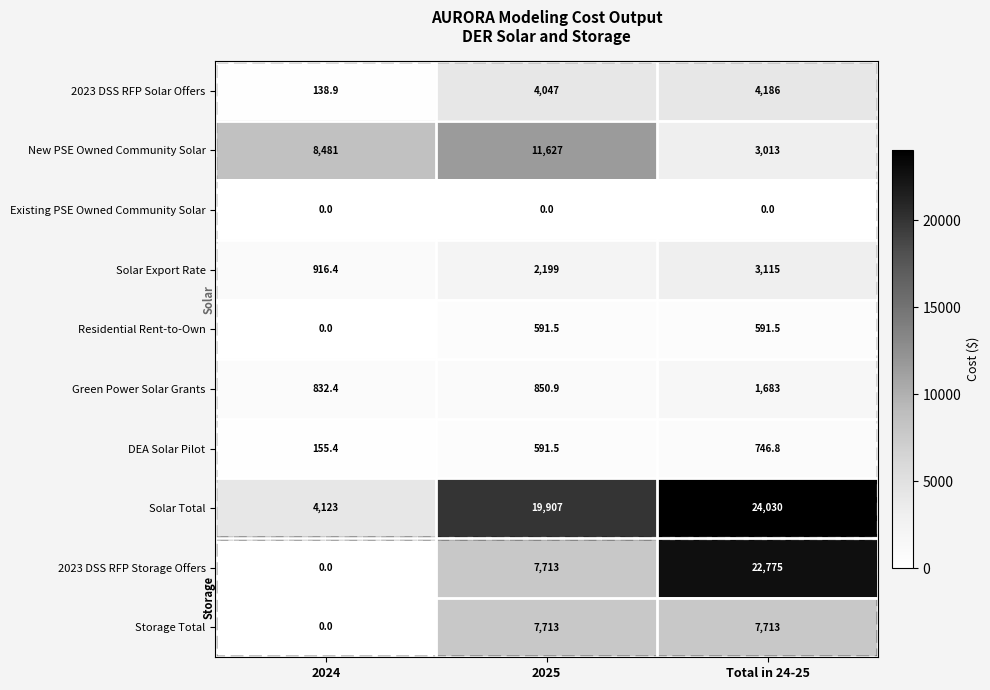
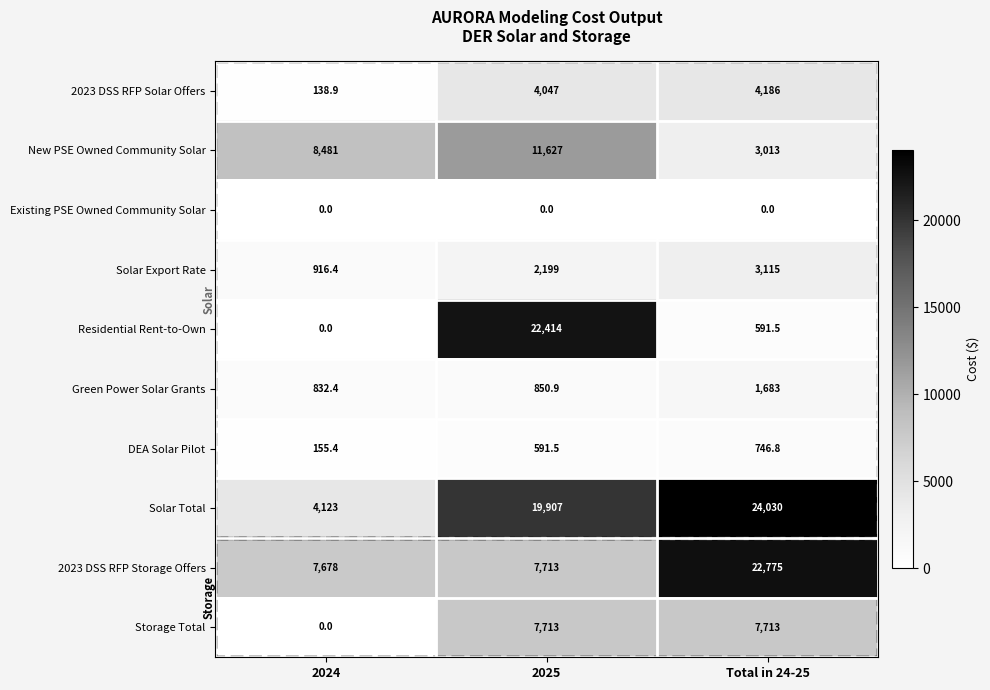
Residential Rent-to-Own, 2025: 591.5 -> 22,414
2023 DSS RFP Storage Offers, 2024: 0.0 -> 7,678
